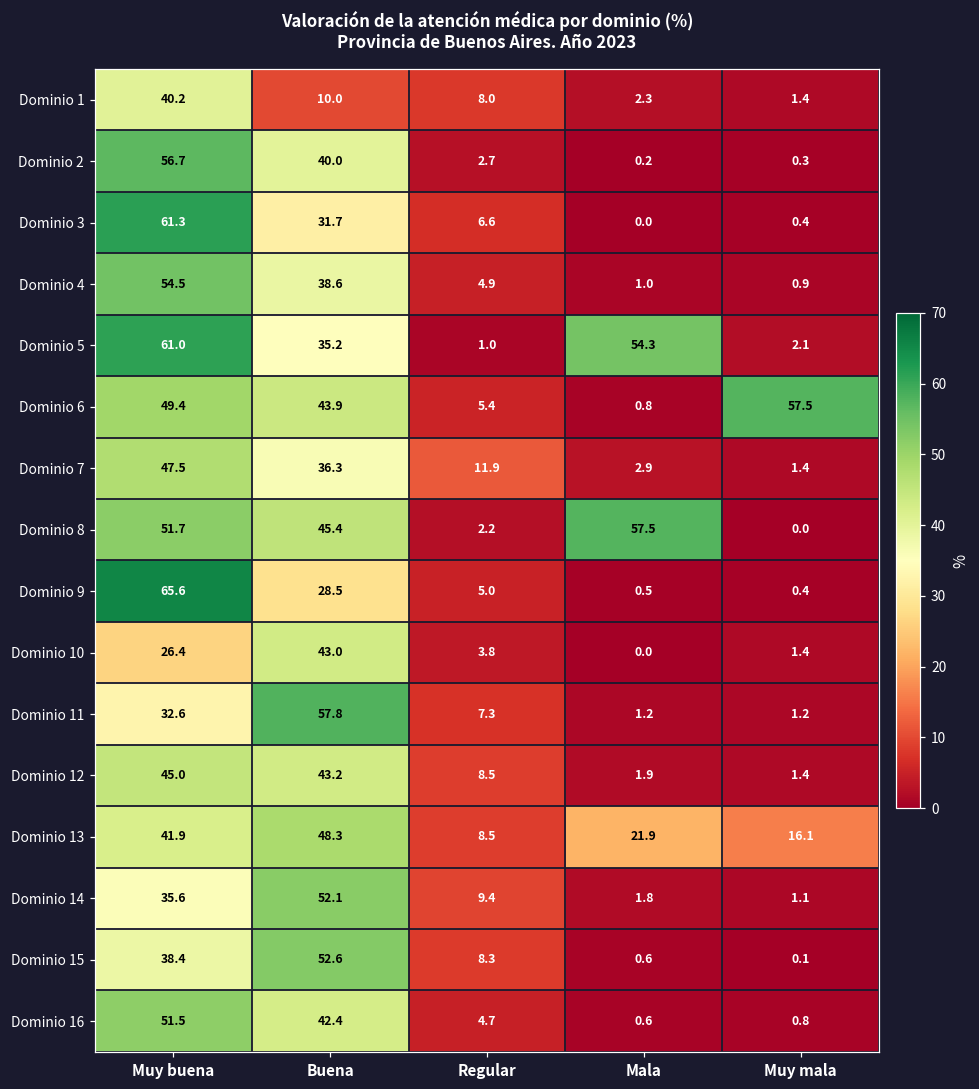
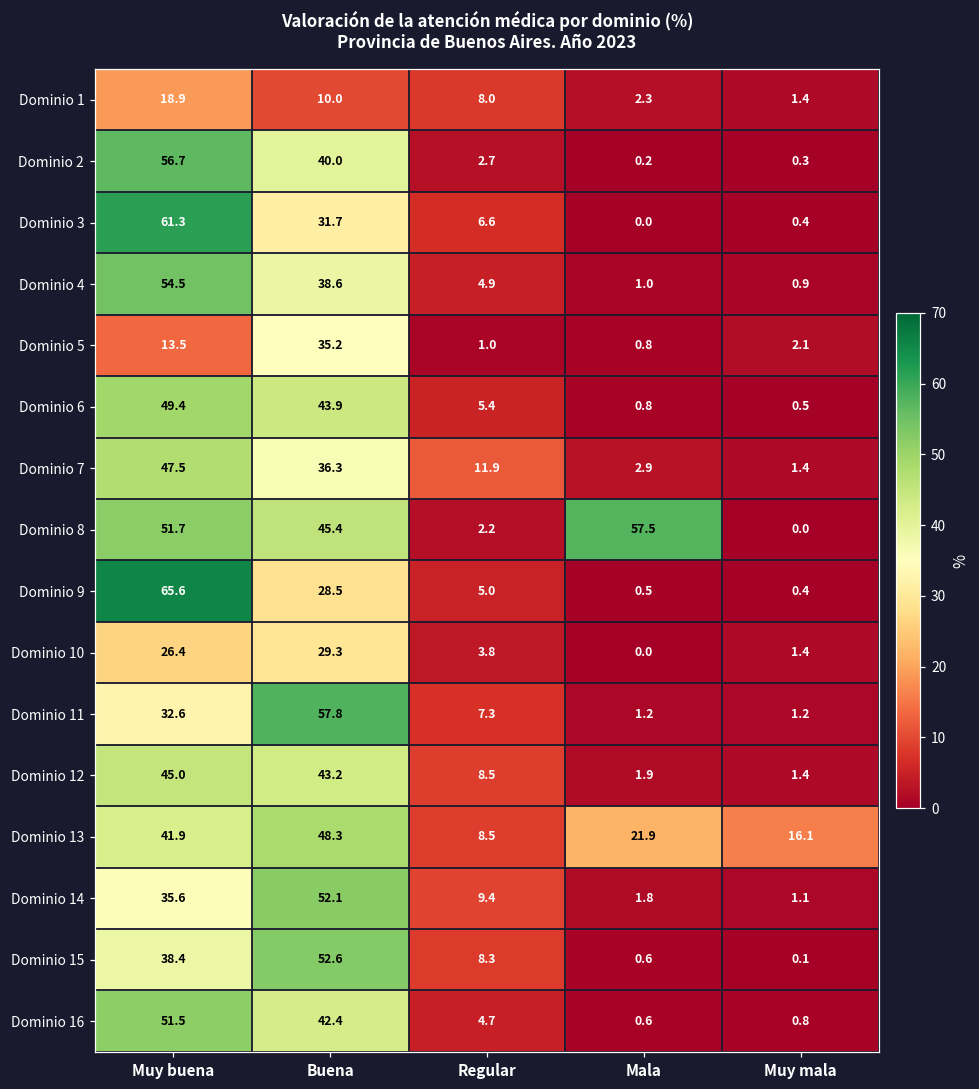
Dominio 1, Muy buena: 40.2 -> 18.9
Dominio 5, Muy buena: 61.0 -> 13.5
Dominio 5, Mala: 54.3 -> 0.8
Dominio 6, Muy mala: 57.5 -> 0.5
Dominio 10, Buena: 43.0 -> 29.3
